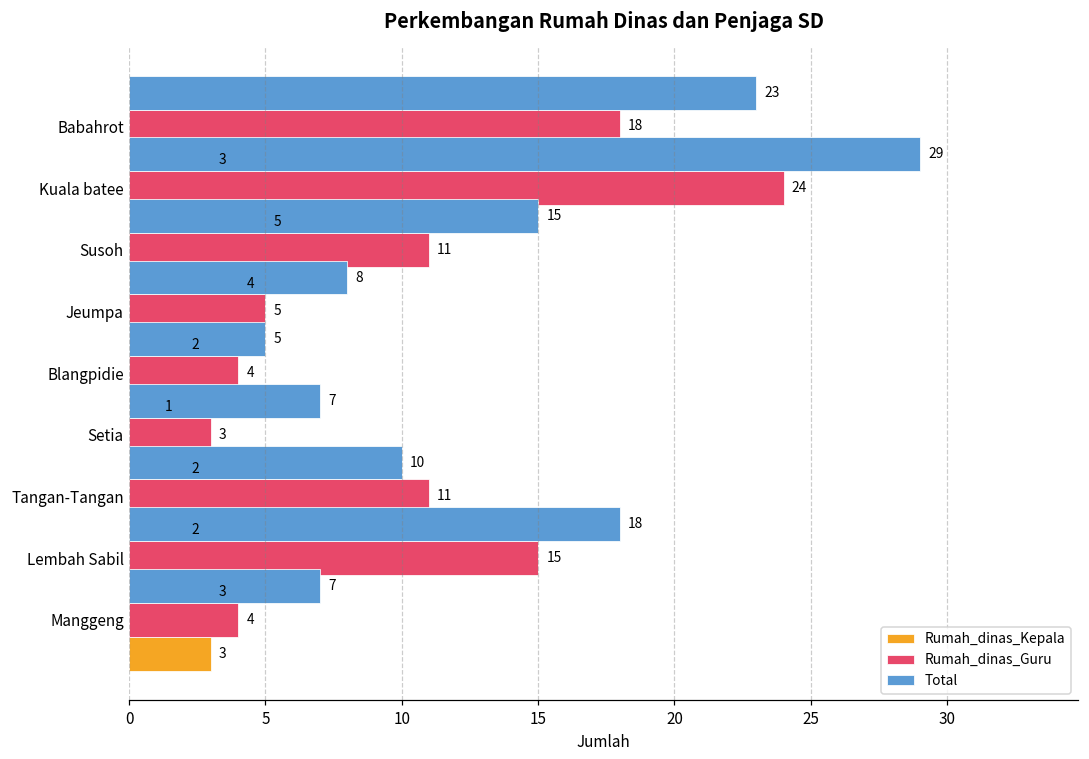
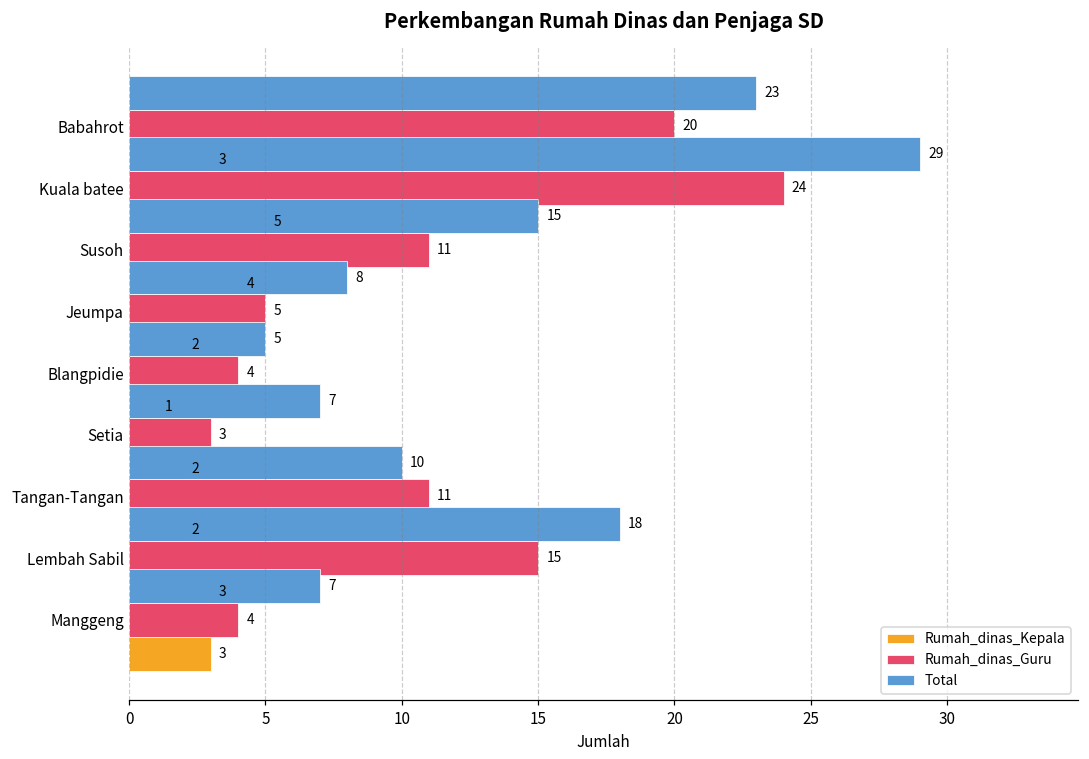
Rumah_dinas_Guru, Babahrot: 18 -> 20
